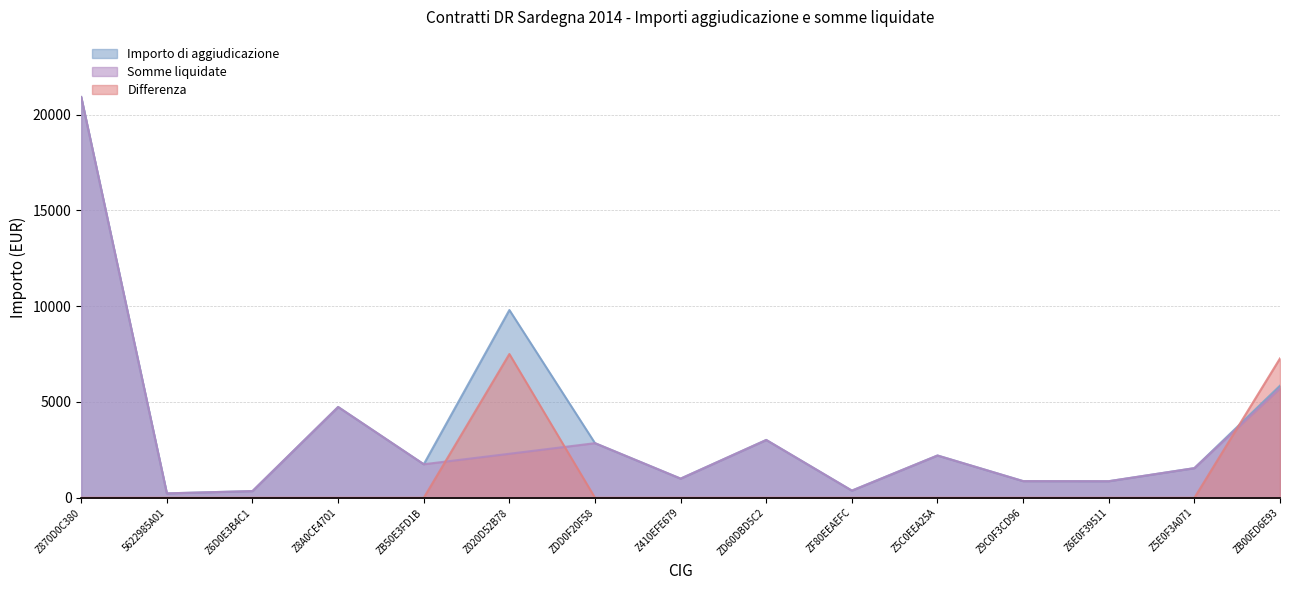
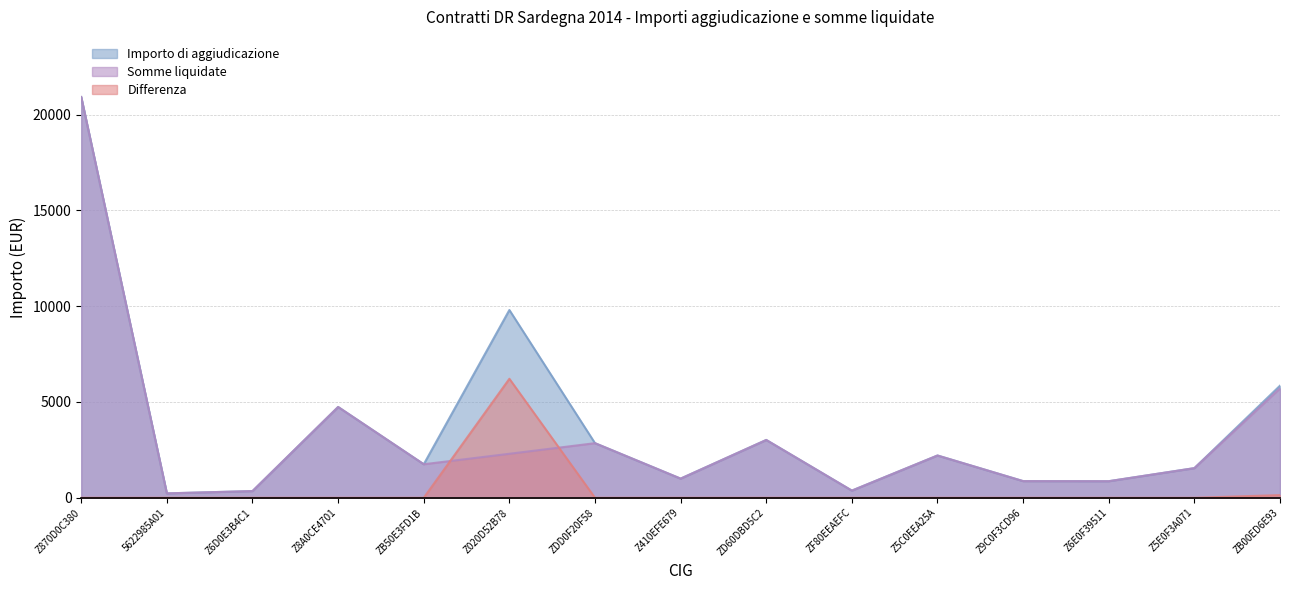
Differenza, Z020D52B78: 7500 -> 6200
Differenza, ZB00ED6E93: 7300 -> 100
